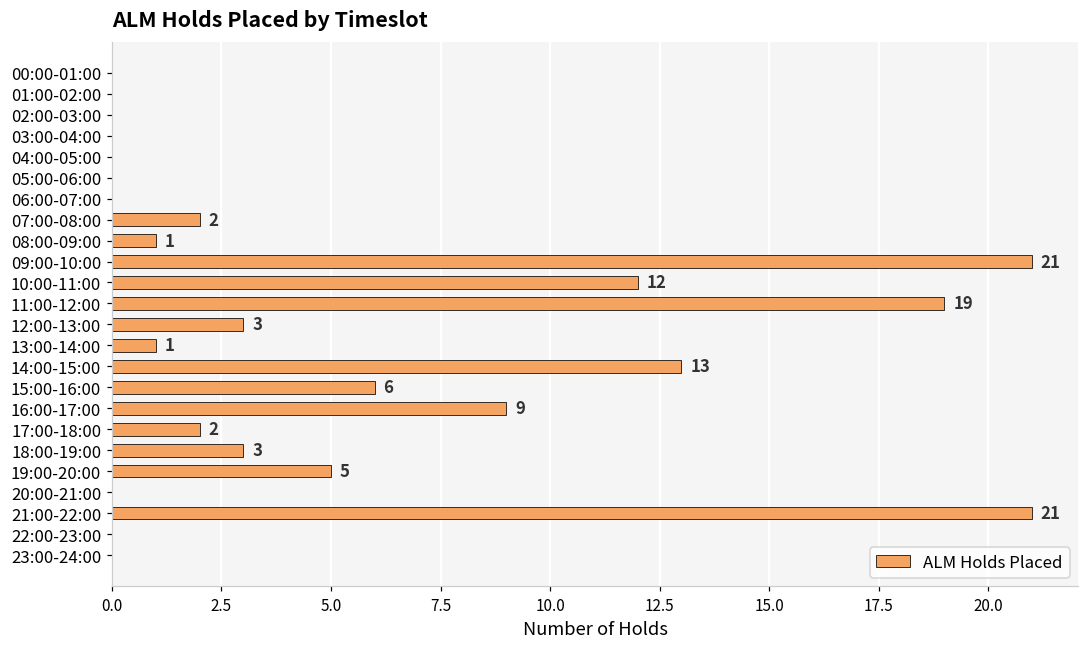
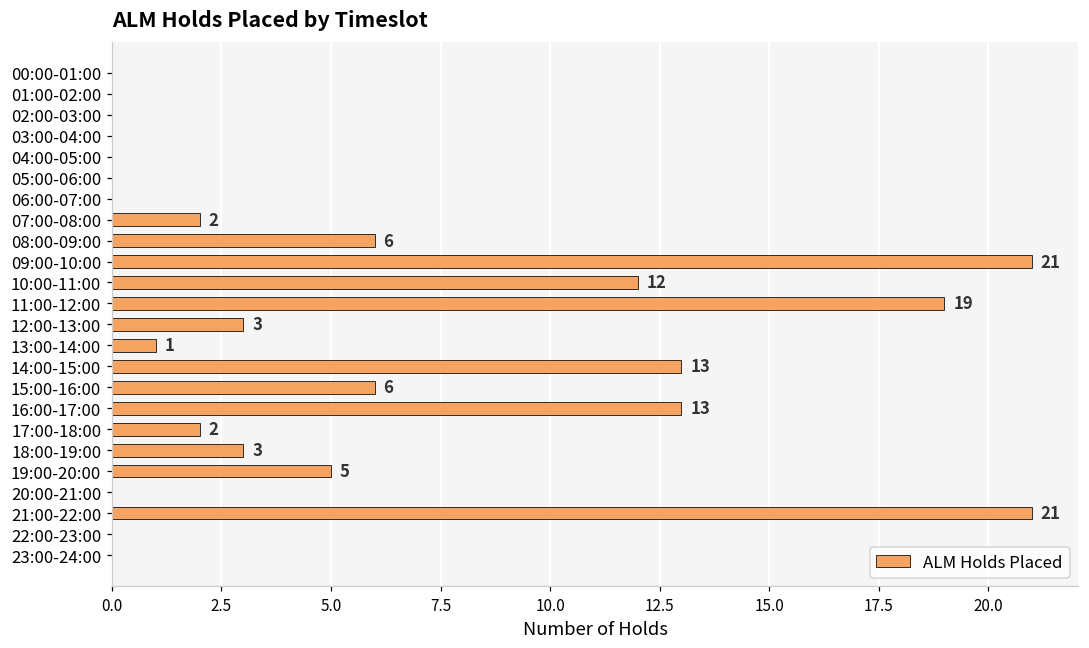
08:00-09:00: 1 -> 6
16:00-17:00: 9 -> 13
